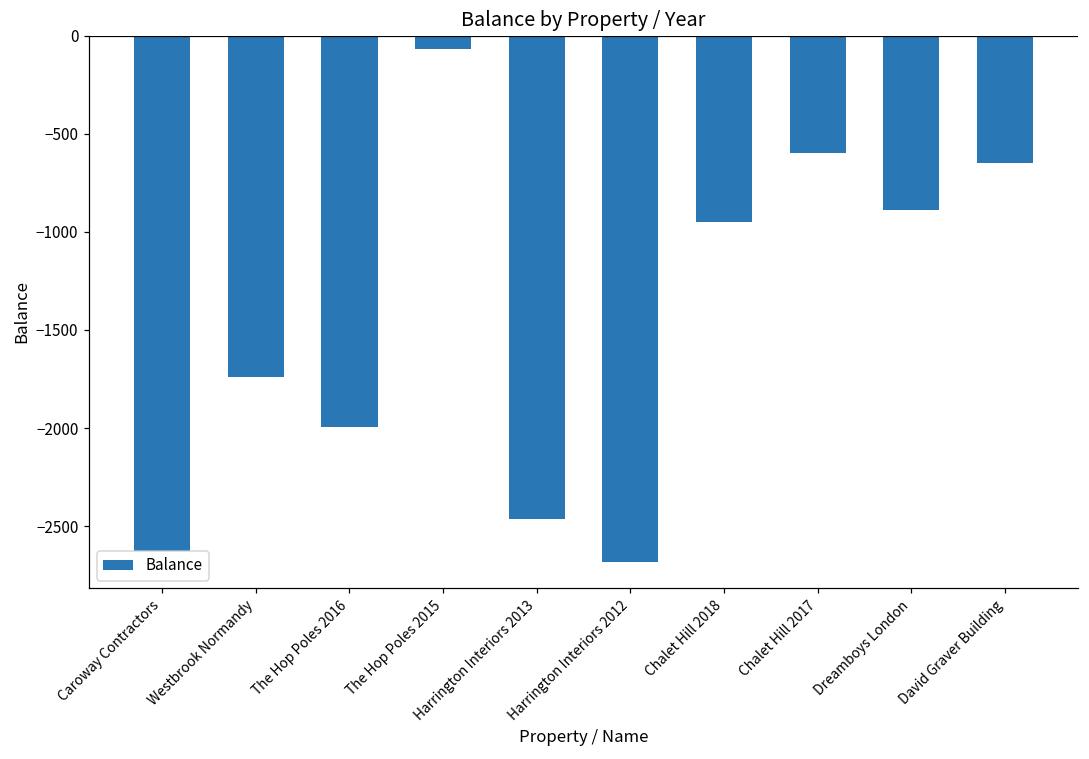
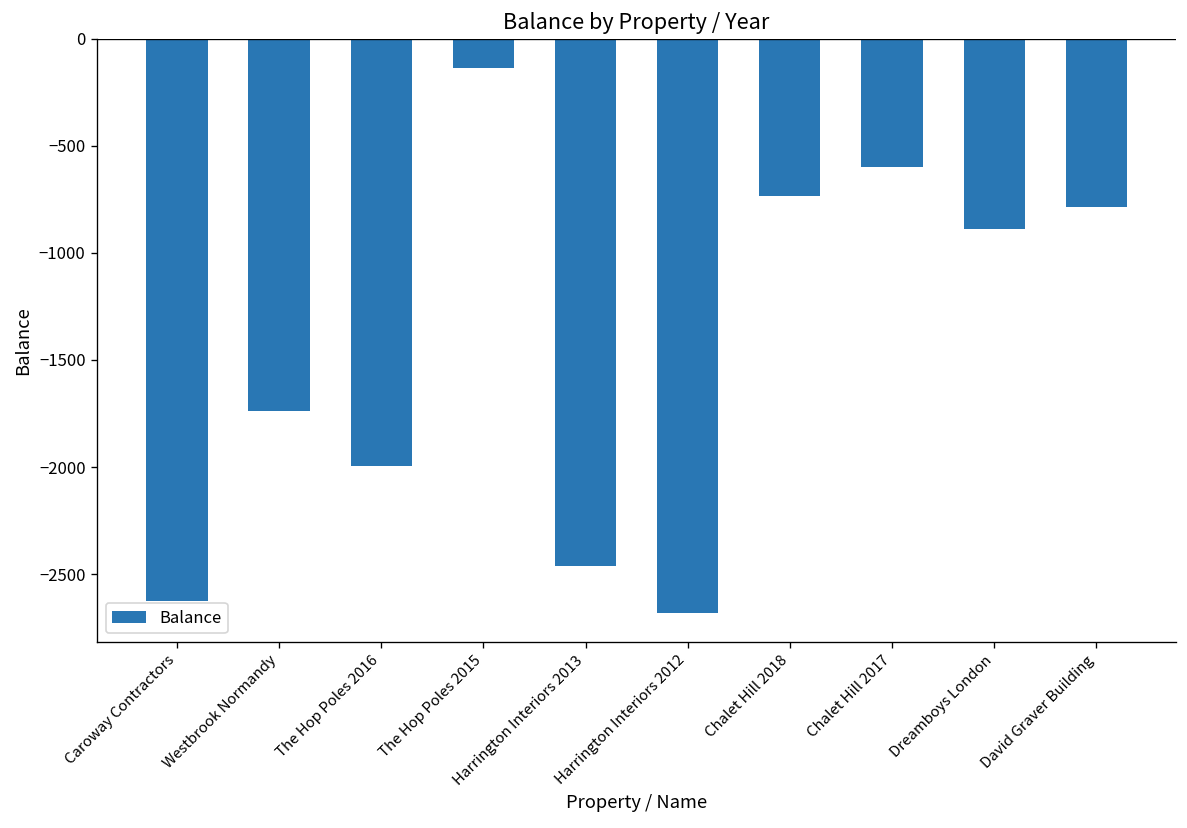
The Hop Poles 2015: -70 -> -130
Chalet Hill 2018: -950 -> -730
David Graver Building: -650 -> -790
